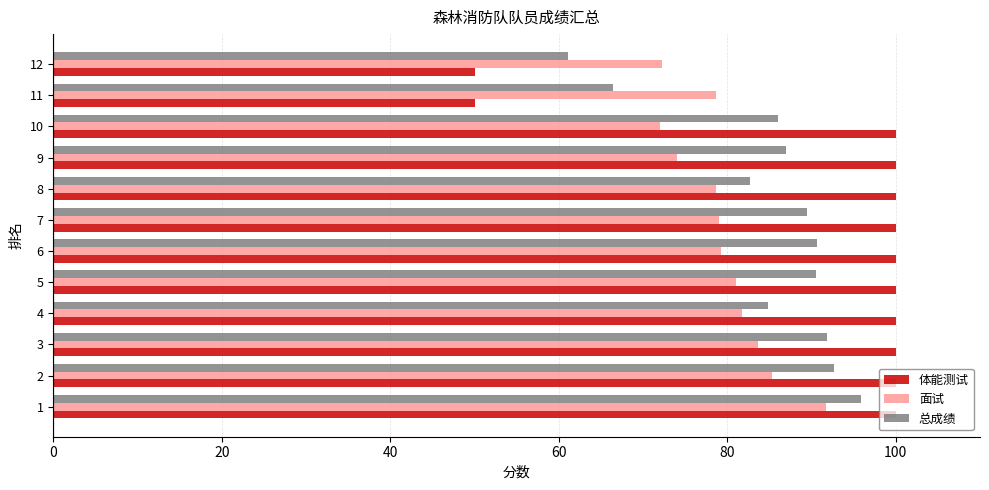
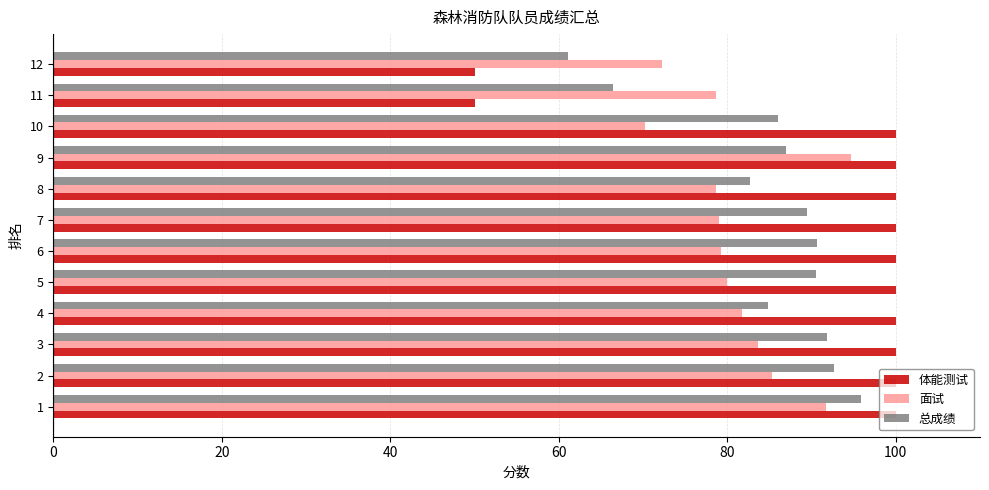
面试, 10: 72 -> 70
面试, 9: 74 -> 95
面试, 5: 81 -> 80
